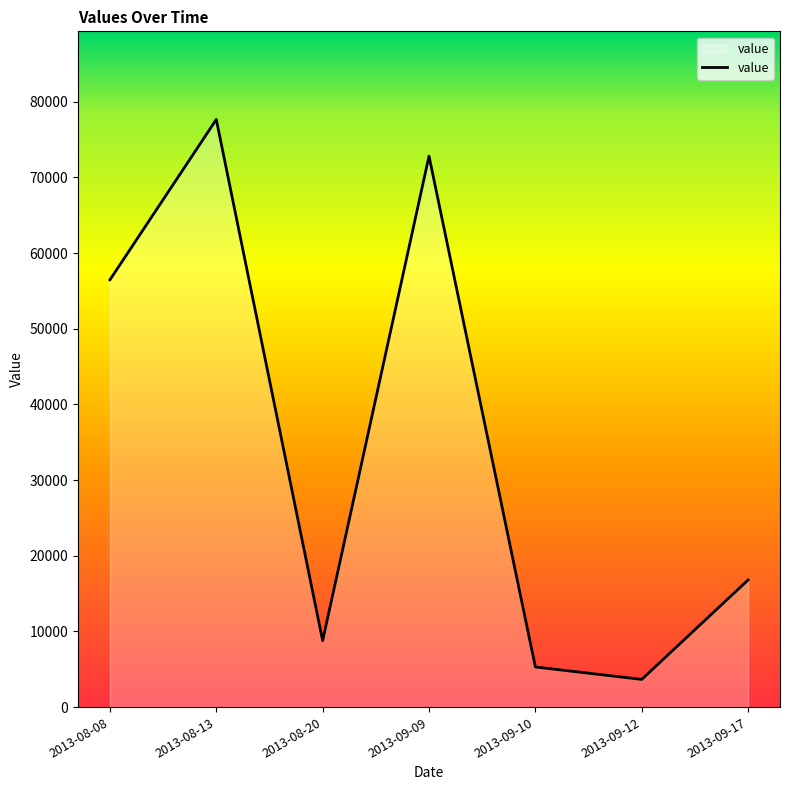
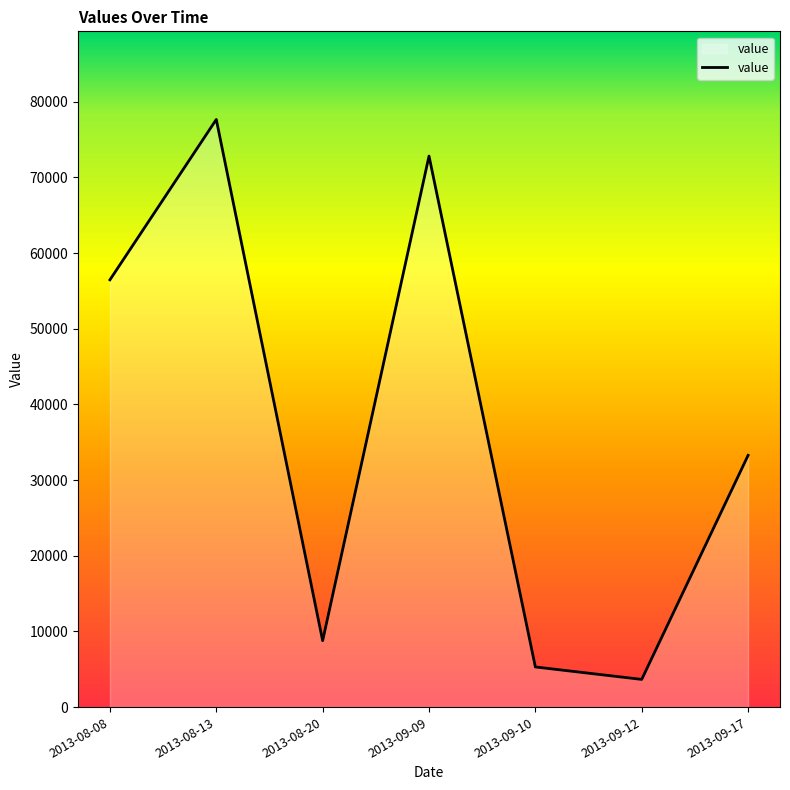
2013-09-17: 17000 -> 33000
